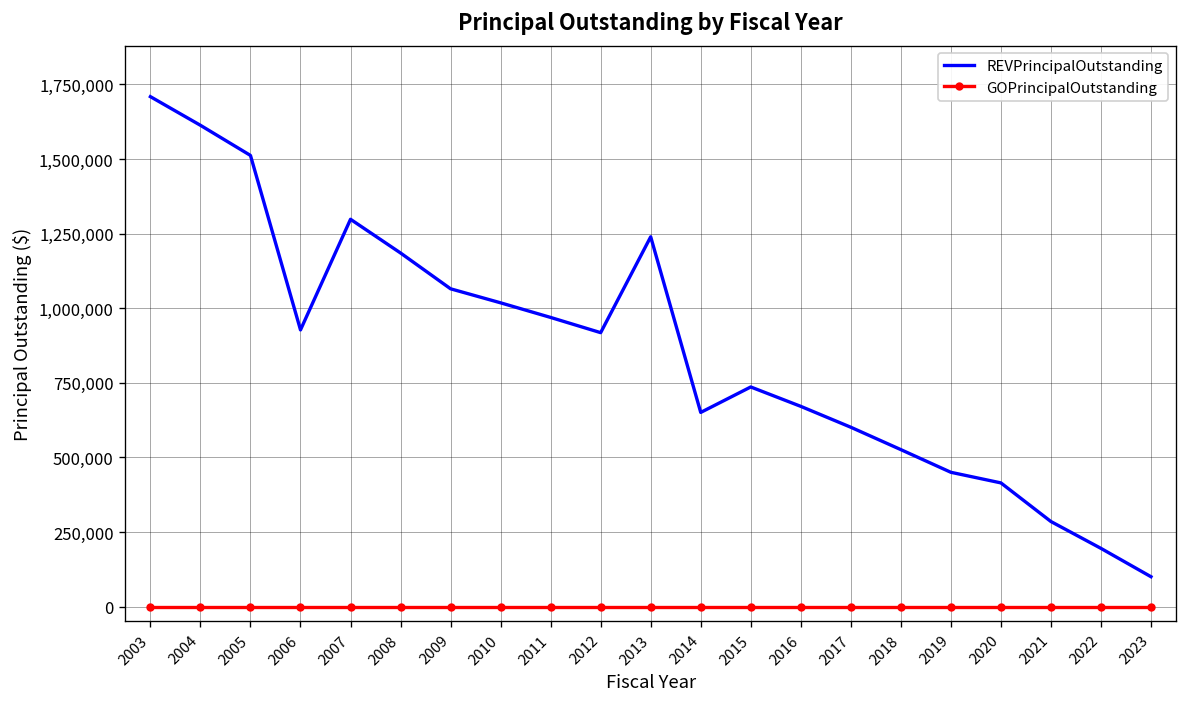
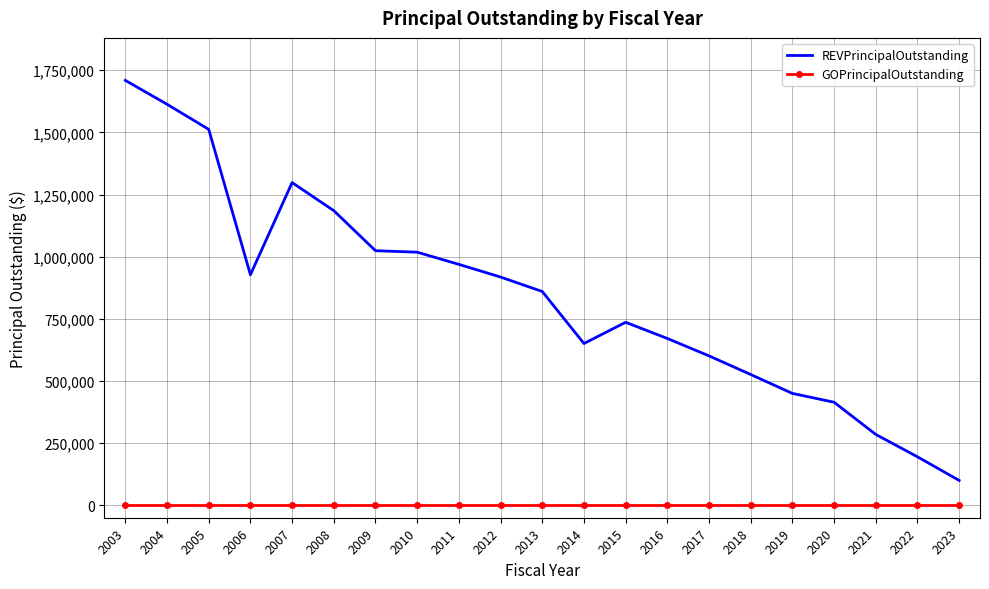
REVPrincipalOutstanding, 2009: 1,070,000 -> 1,020,000
REVPrincipalOutstanding, 2013: 1,240,000 -> 860,000
